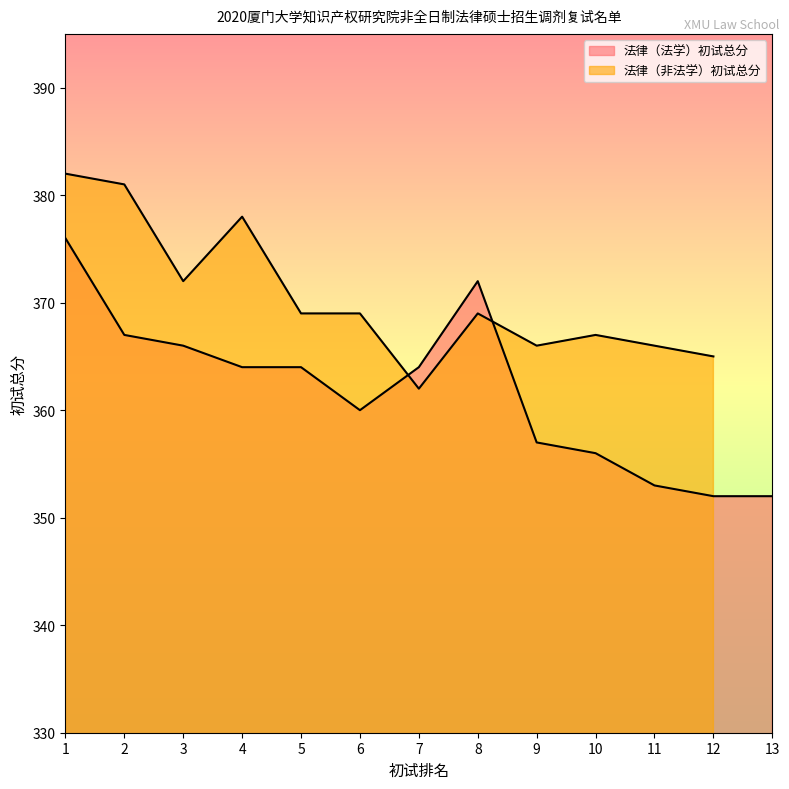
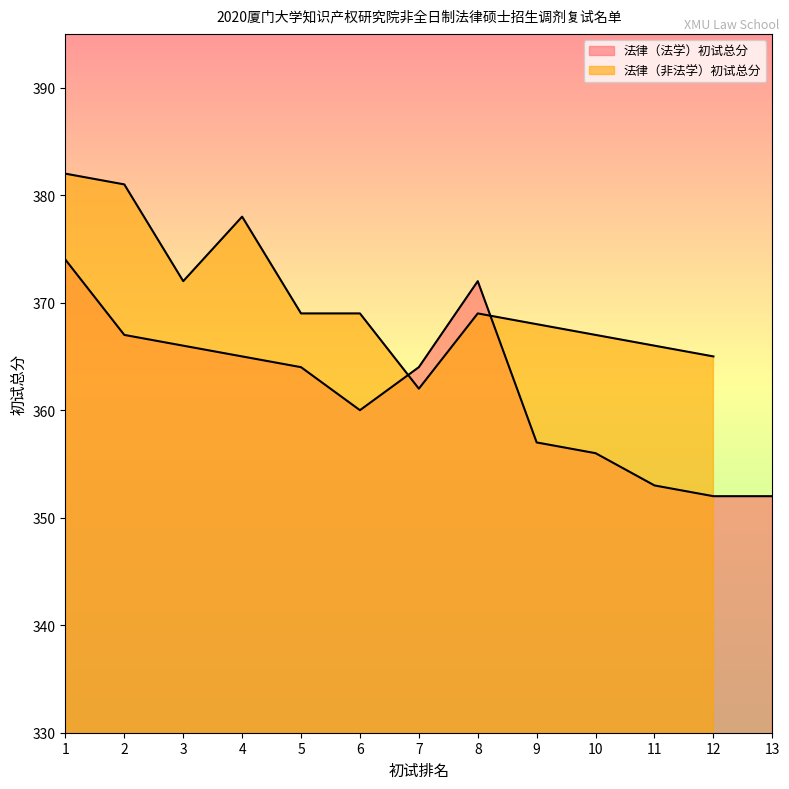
法律（法学）初试总分, 1: 376 -> 374
法律（法学）初试总分, 4: 364 -> 365
法律（非法学）初试总分, 9: 366 -> 368
